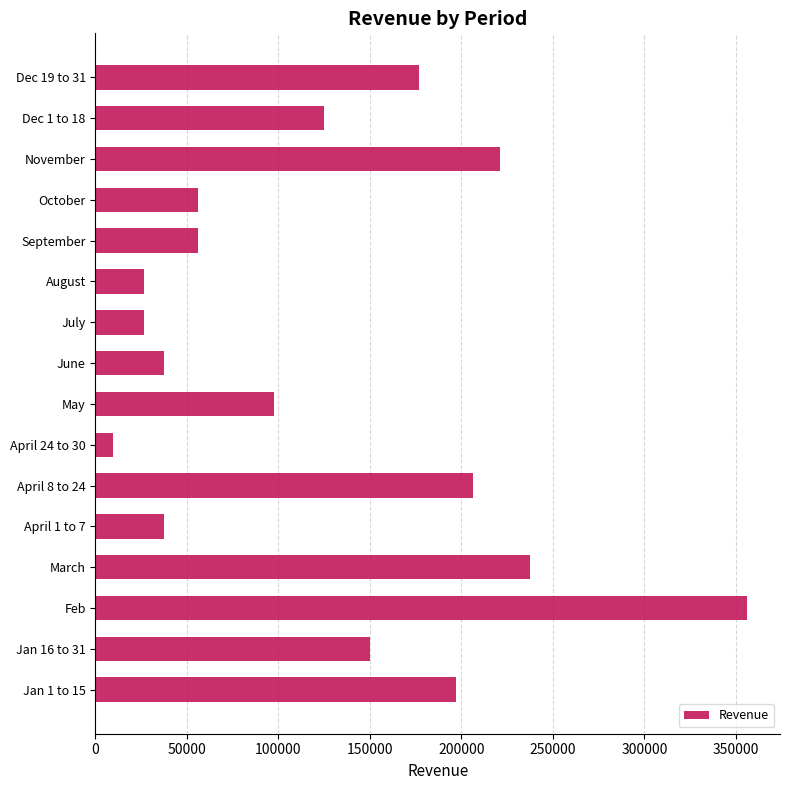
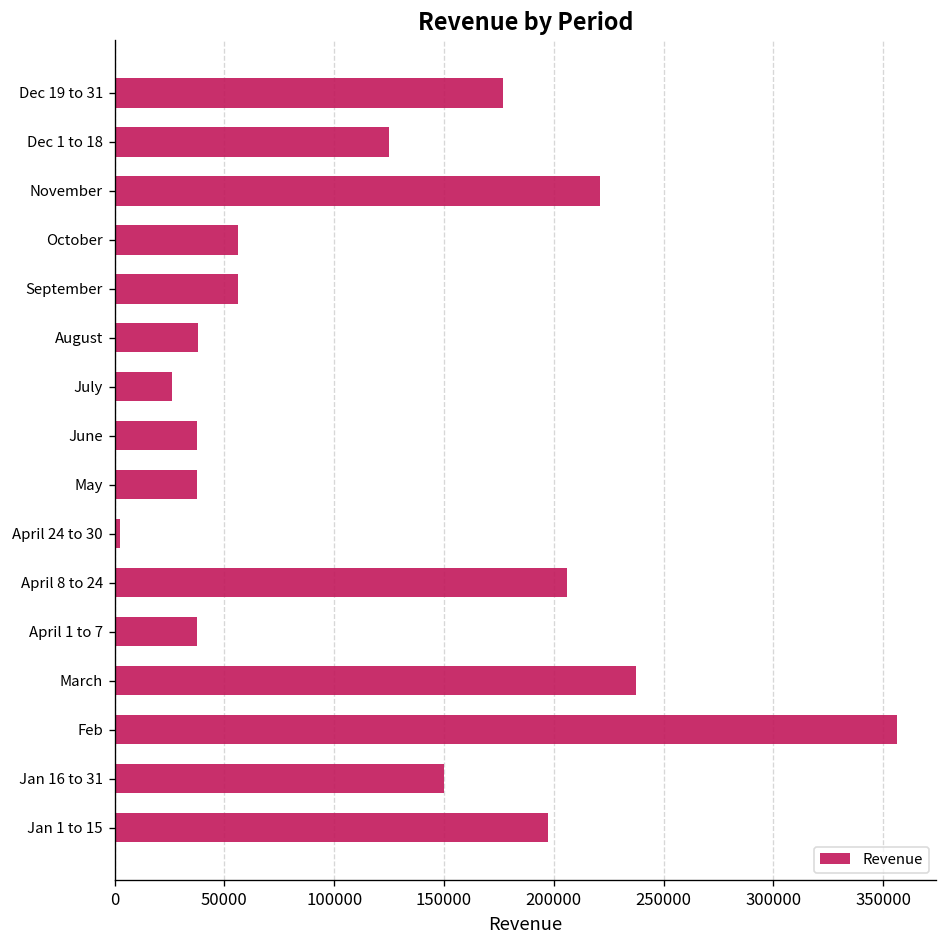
August: 26000 -> 38000
May: 98000 -> 38000
April 24 to 30: 9000 -> 2000
